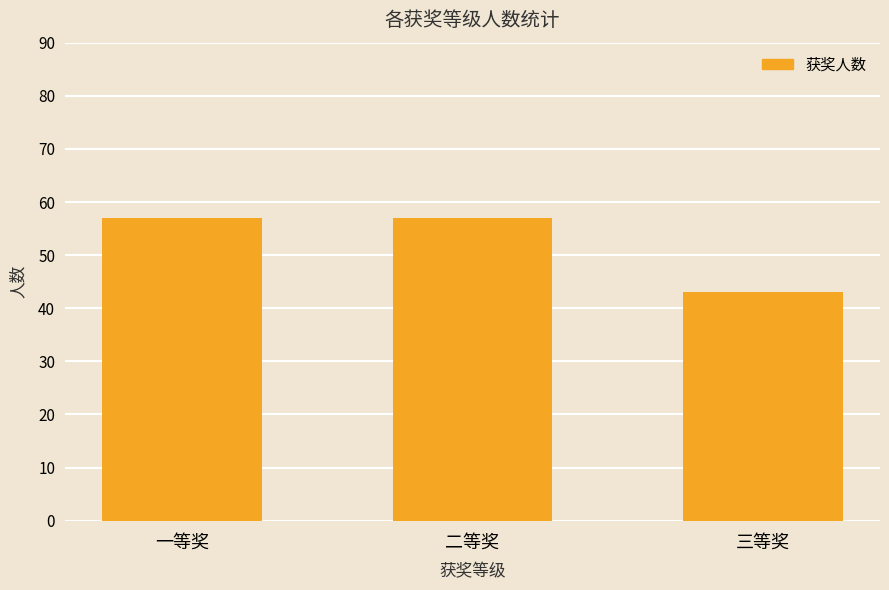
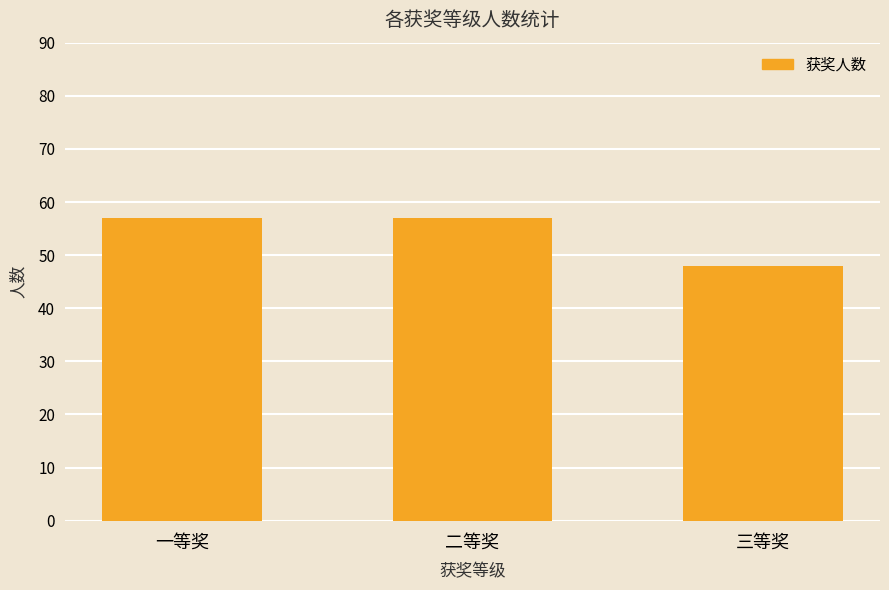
三等奖: 43 -> 48
